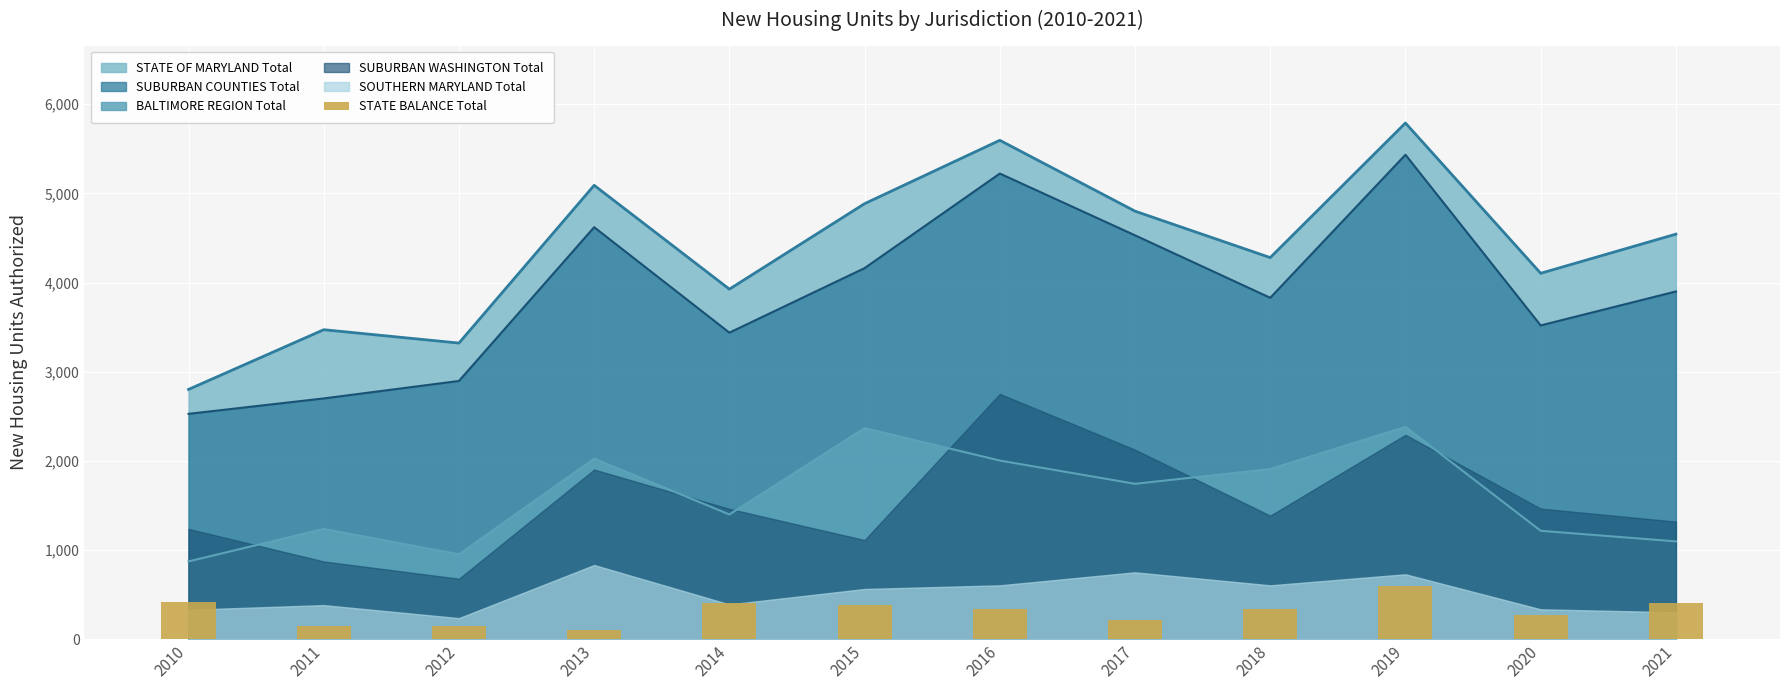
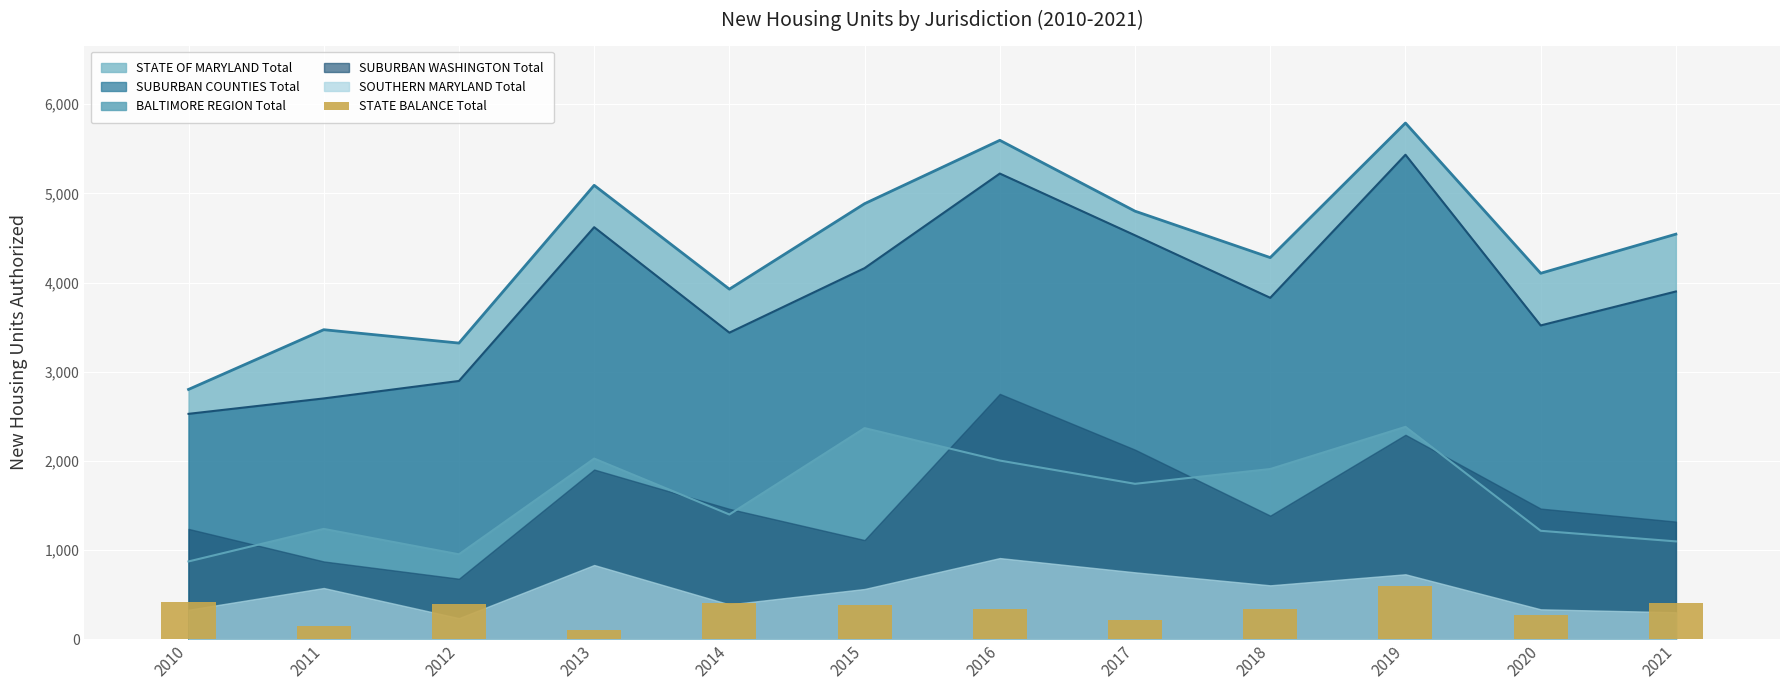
SOUTHERN MARYLAND Total, 2011: 400 -> 600
STATE BALANCE Total, 2012: 100 -> 400
SOUTHERN MARYLAND Total, 2016: 600 -> 900
